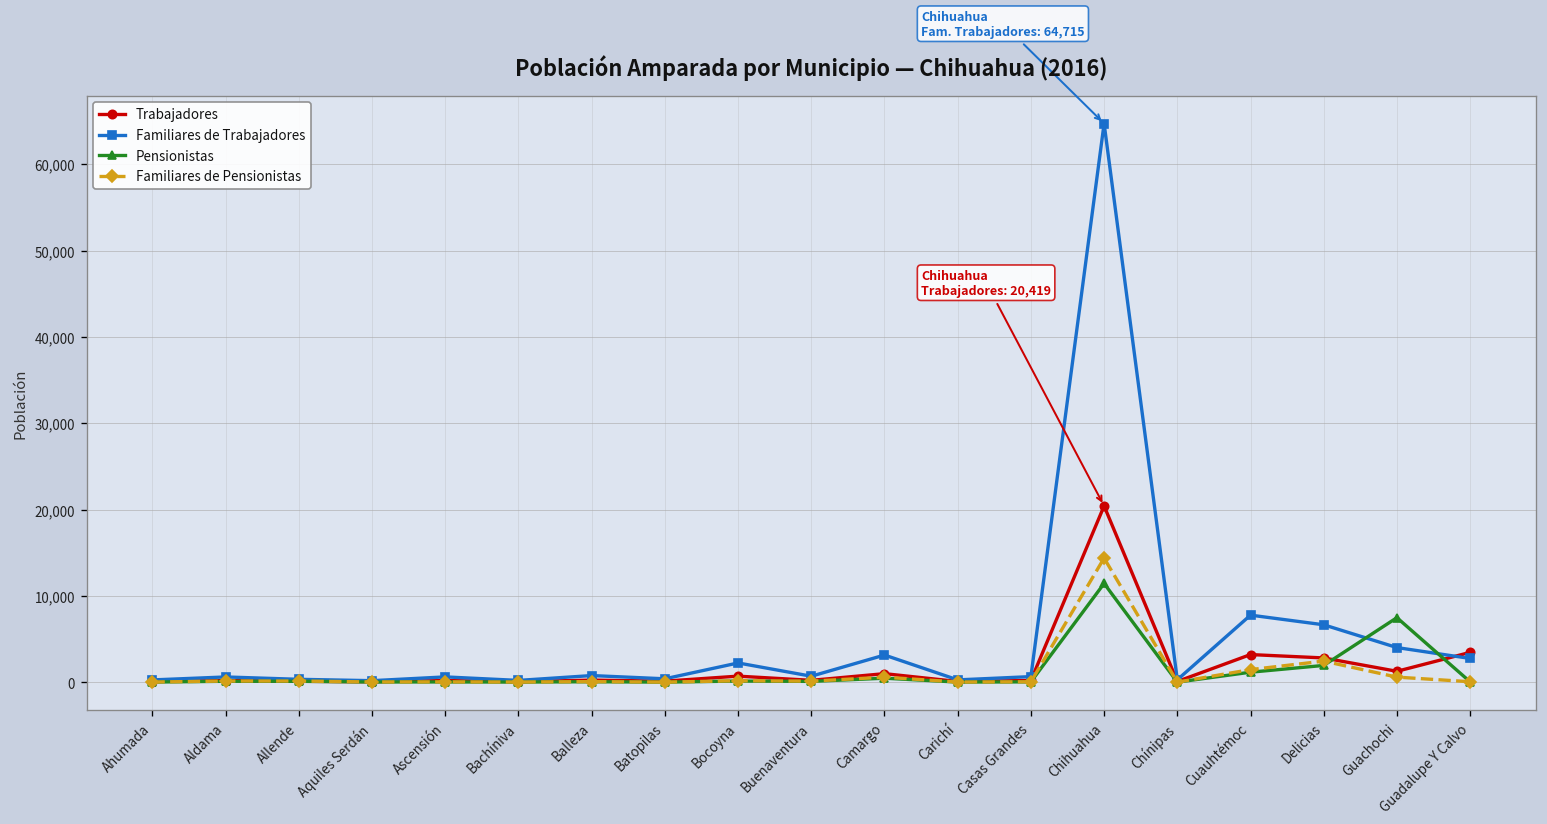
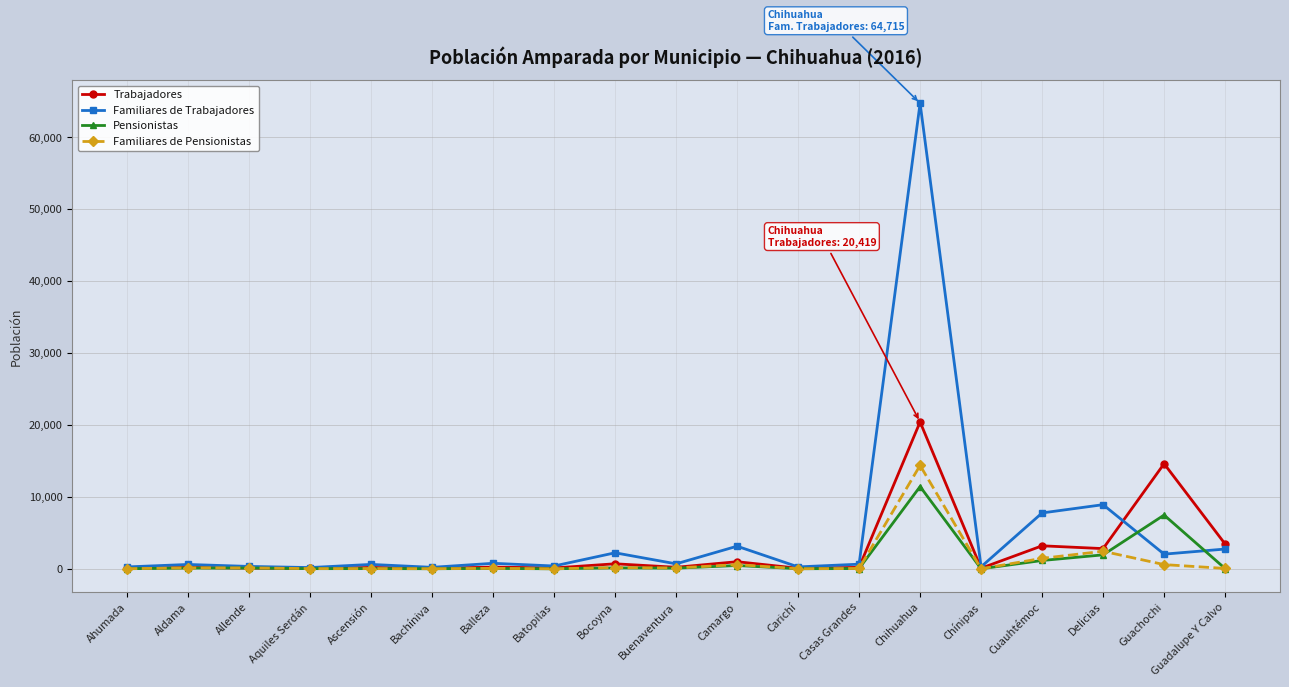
Familiares de Trabajadores, Delicias: 7,000 -> 9,000
Trabajadores, Guachochi: 1,000 -> 15,000
Familiares de Trabajadores, Guachochi: 4,000 -> 2,000
